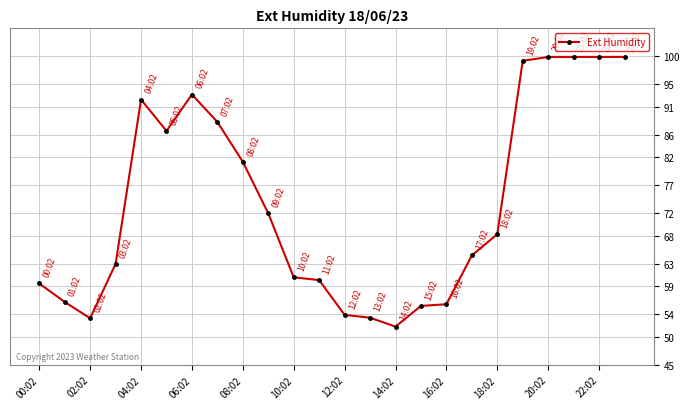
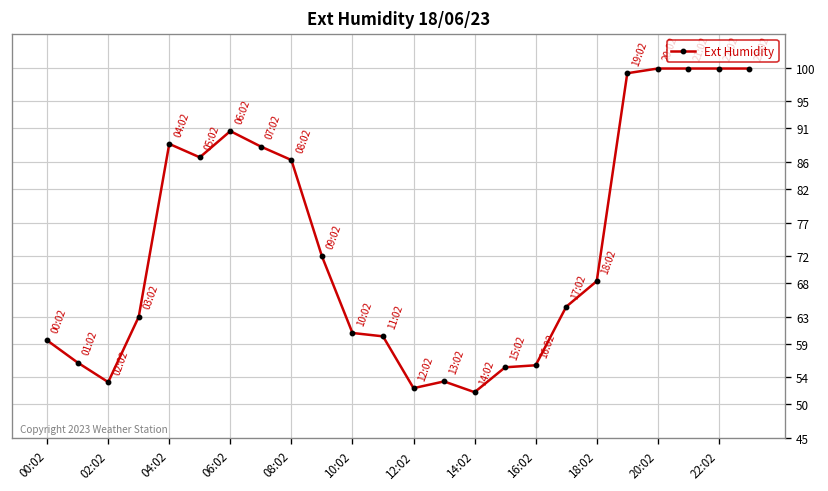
04:02: 92 -> 89
06:02: 93 -> 91
08:02: 81 -> 86
12:02: 54 -> 52
